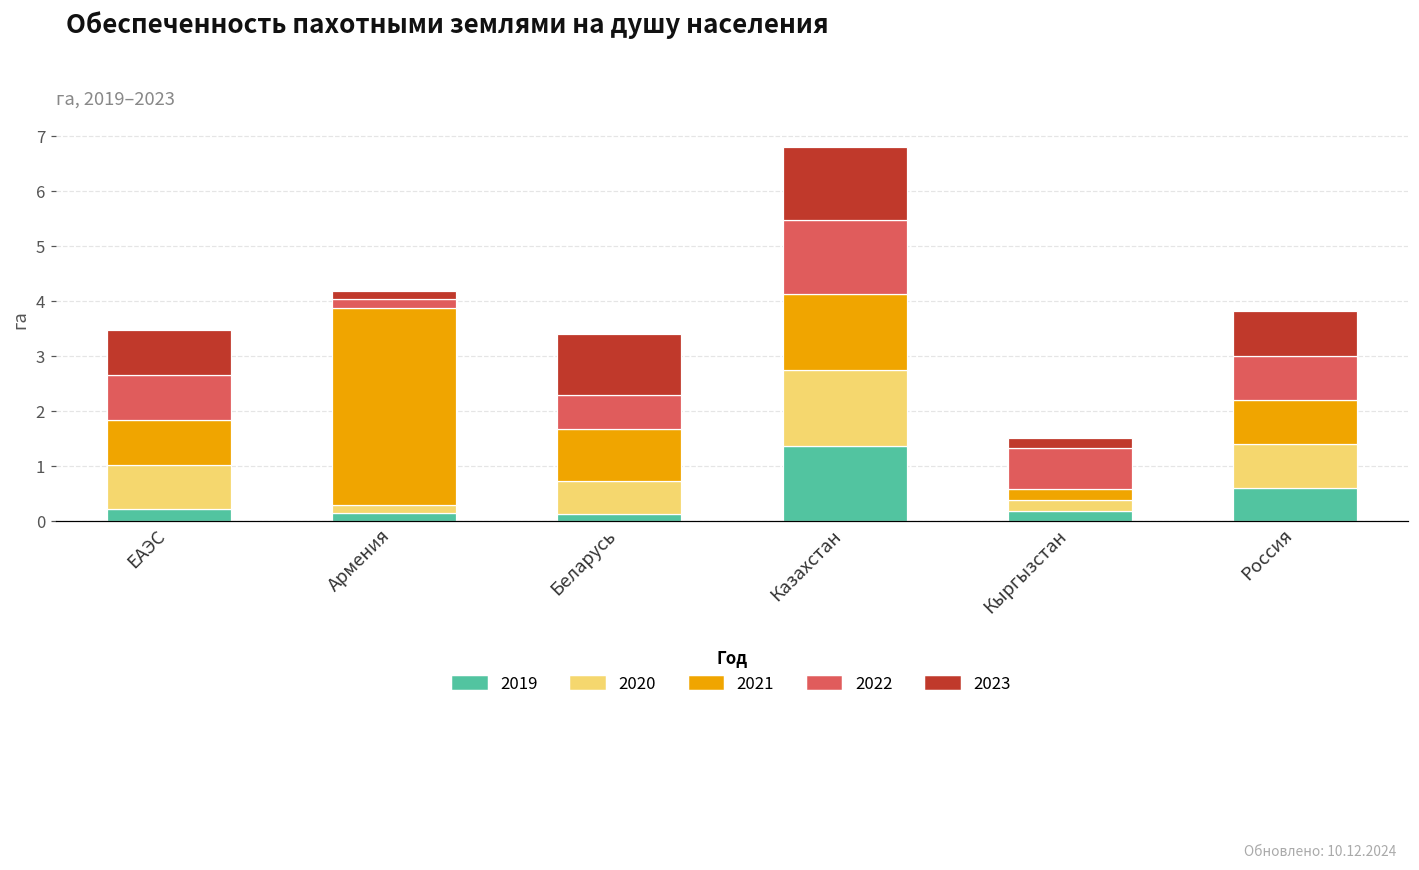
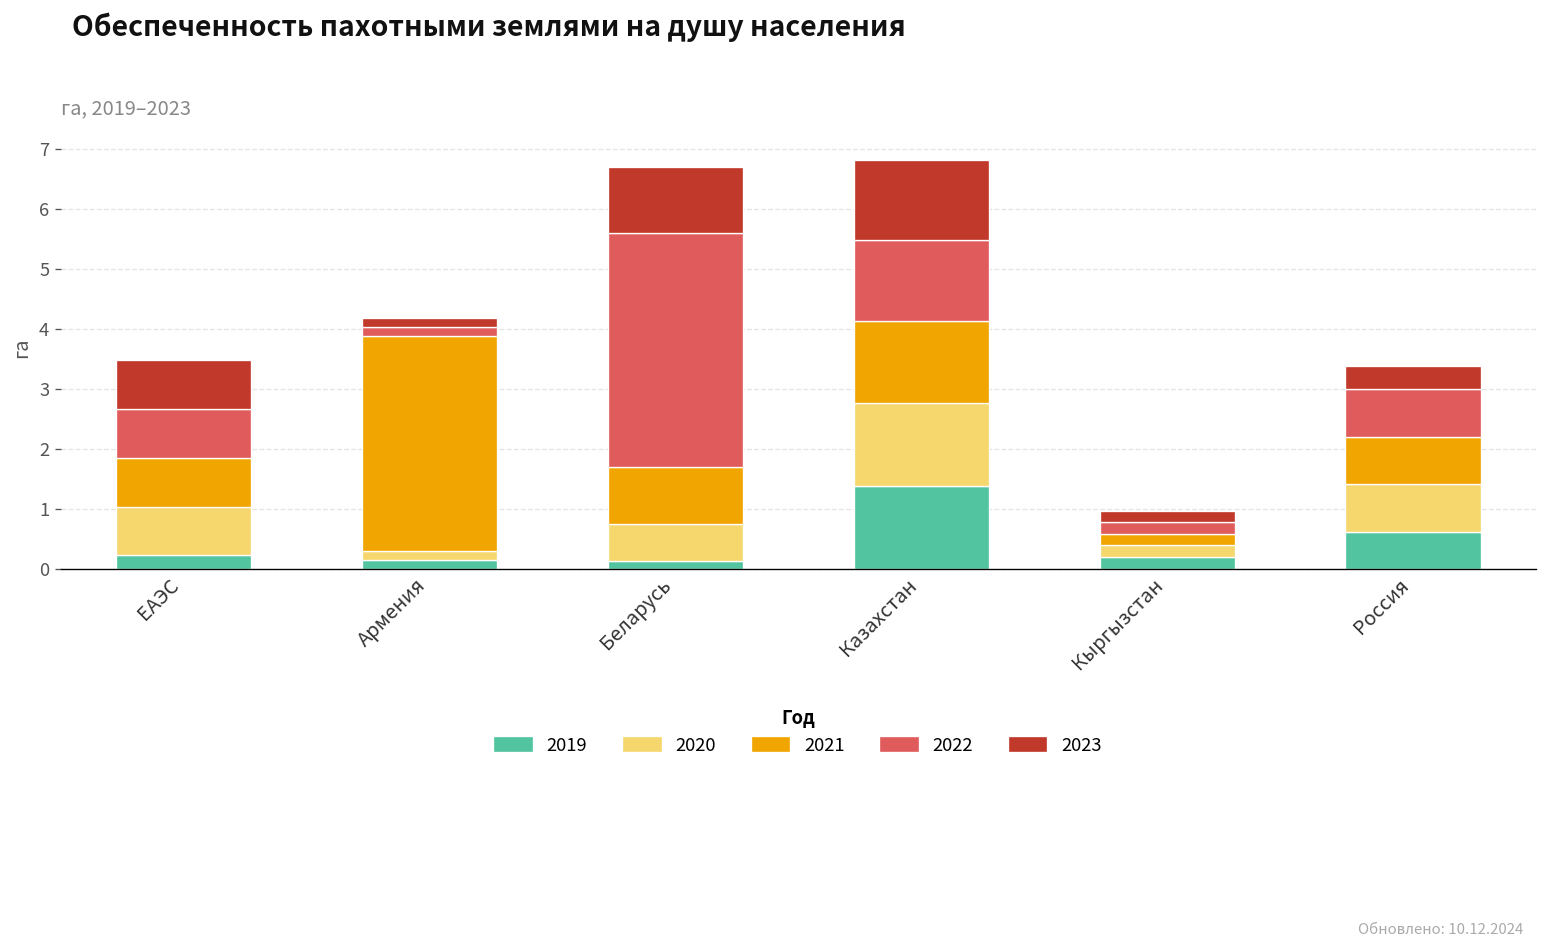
2022, Беларусь: 0.6 -> 3.9
2022, Кыргызстан: 0.7 -> 0.2
2023, Россия: 0.8 -> 0.4
